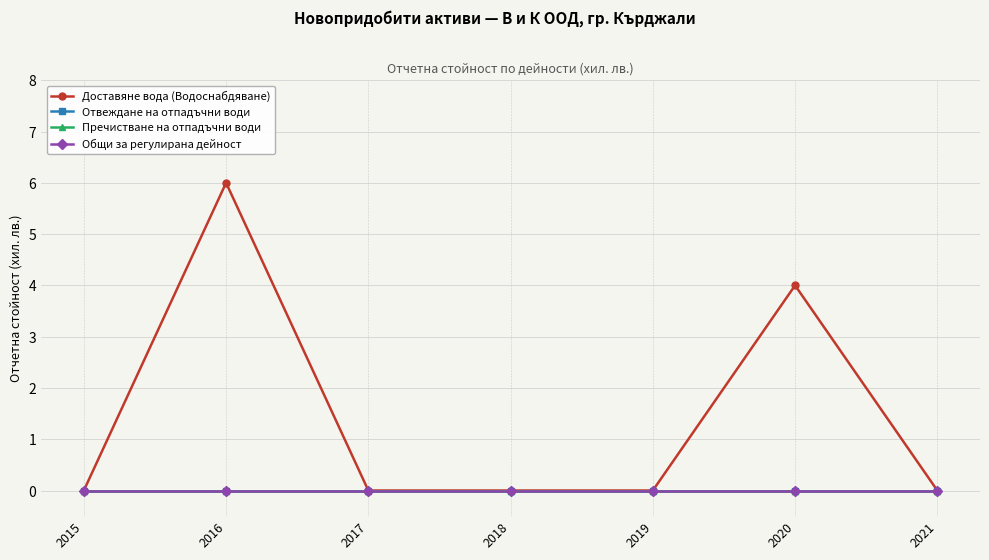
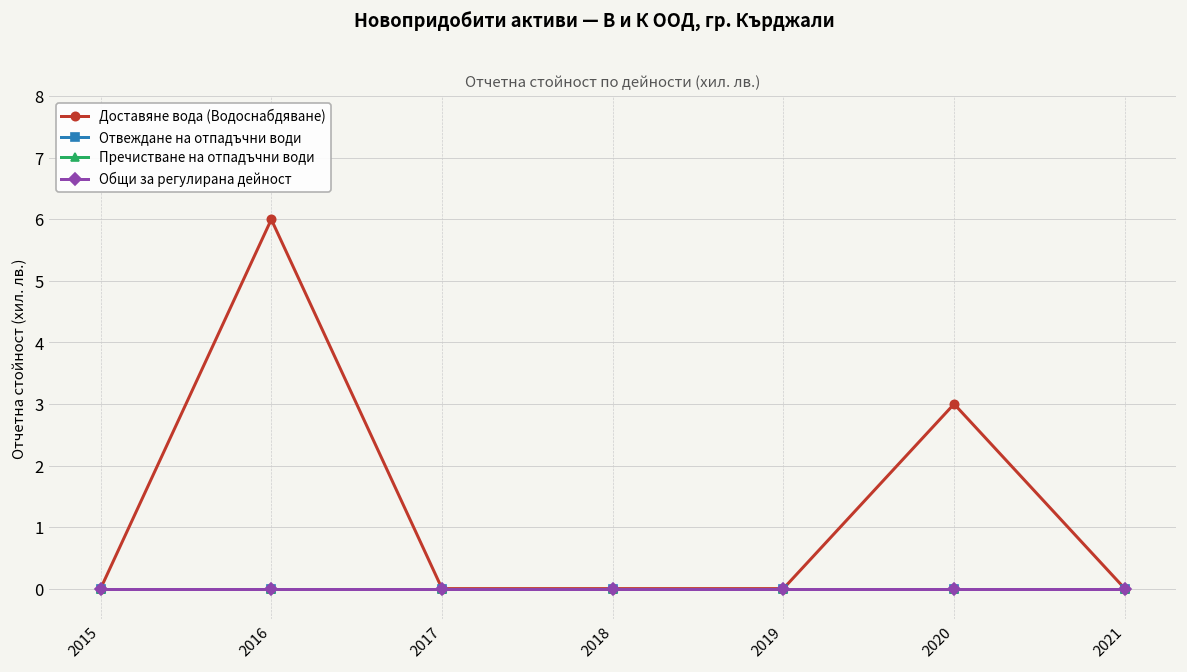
Доставяне вода (Водоснабдяване), 2020: 4 -> 3
